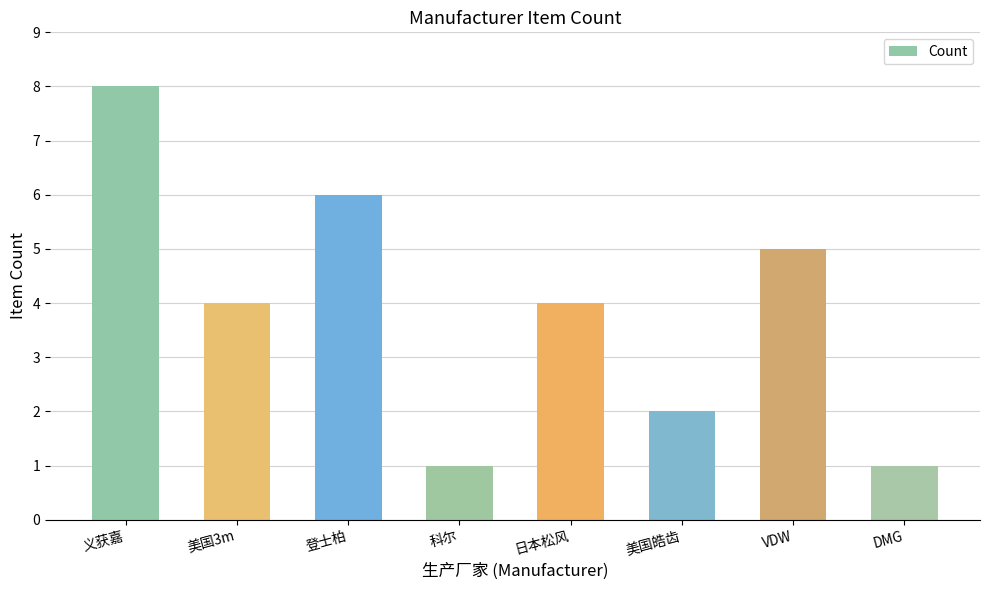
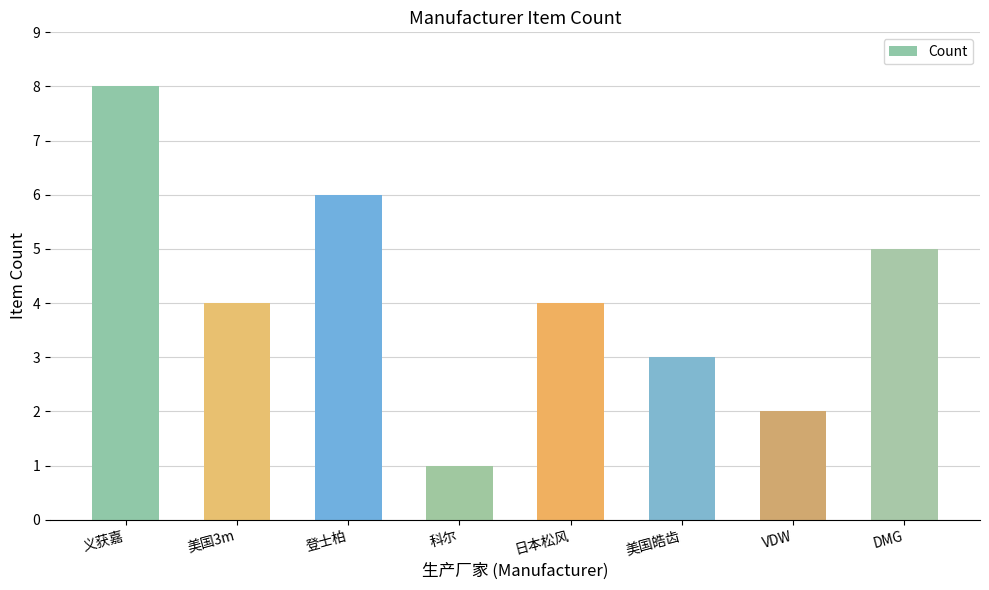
美国皓齿: 2 -> 3
VDW: 5 -> 2
DMG: 1 -> 5
